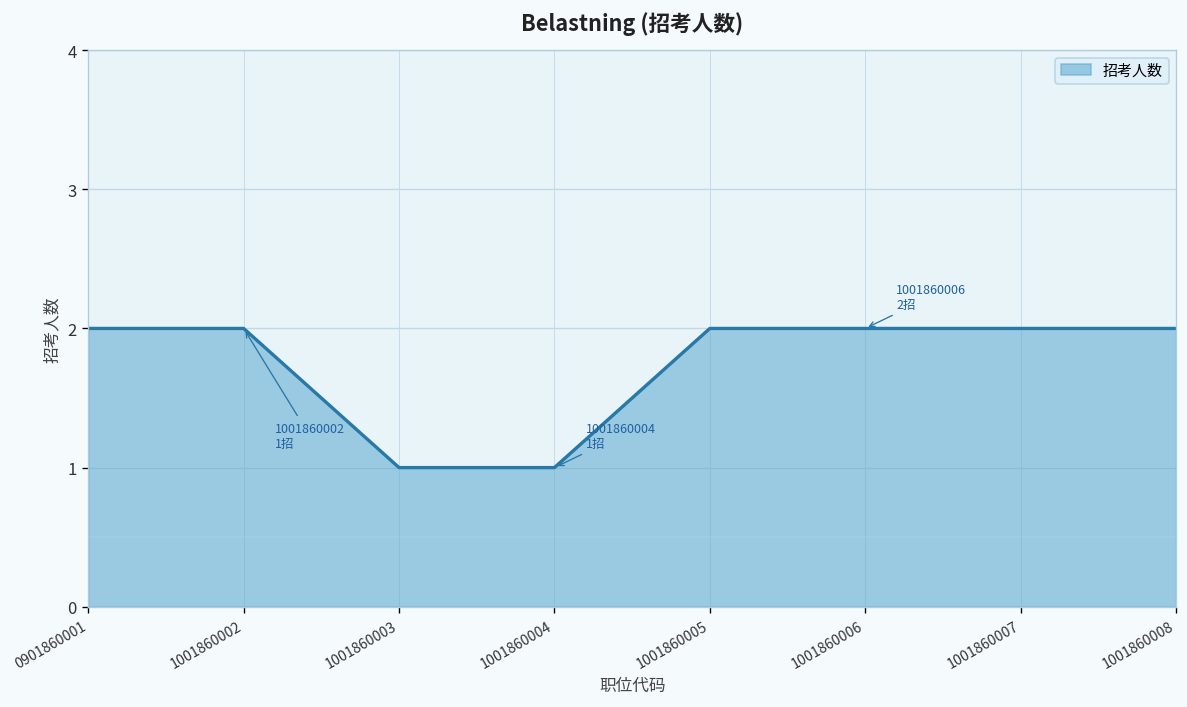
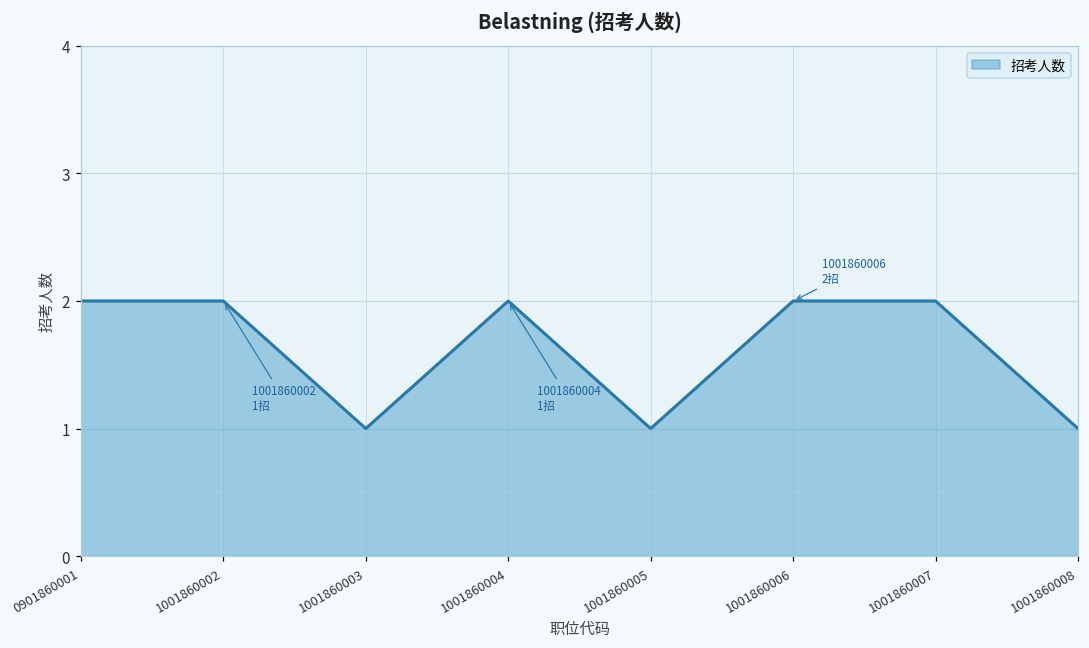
招考人数, 1001860004: 1 -> 2
招考人数, 1001860005: 2 -> 1
招考人数, 1001860008: 2 -> 1
